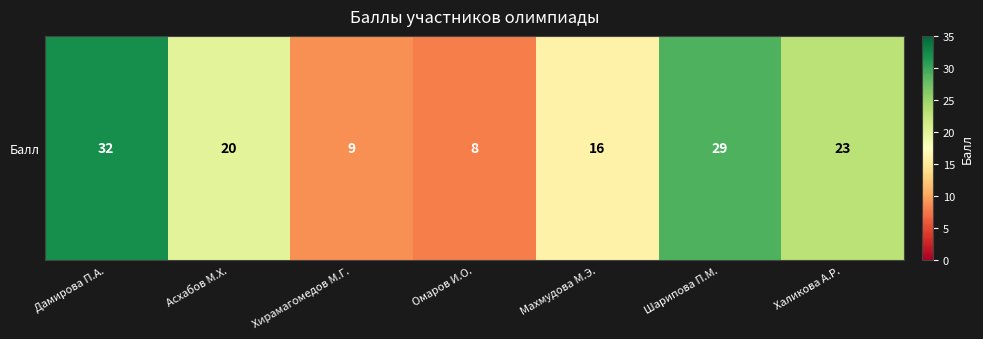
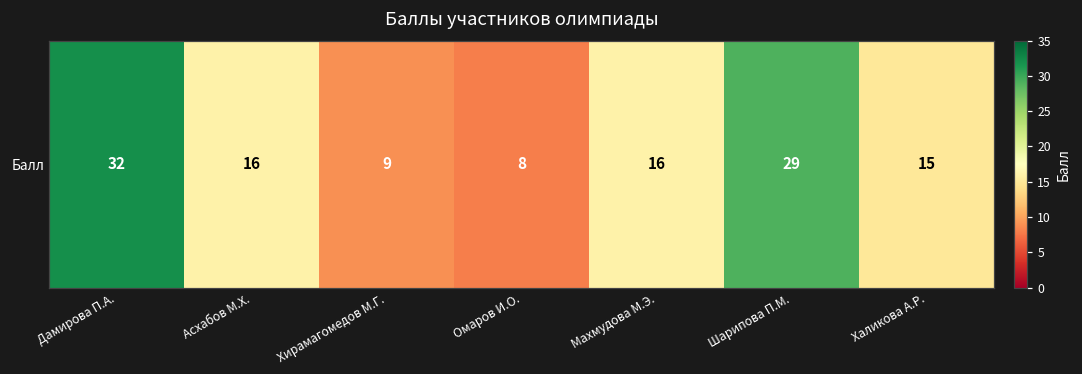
Балл, Асхабов М.Х.: 20 -> 16
Балл, Халикова А.Р.: 23 -> 15
